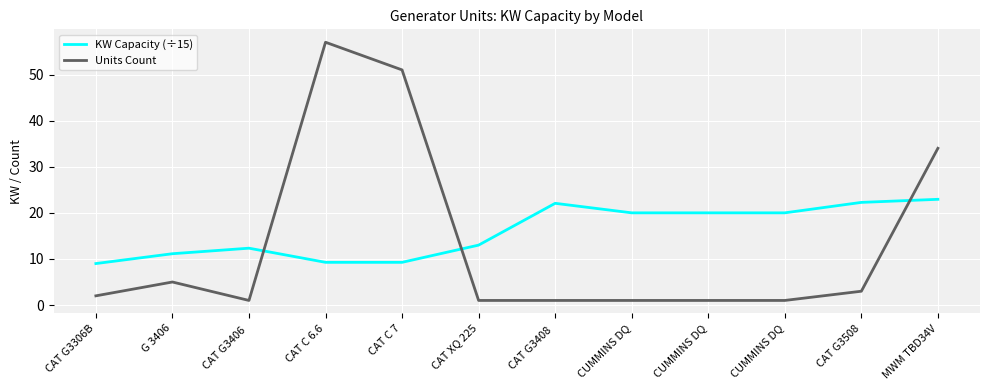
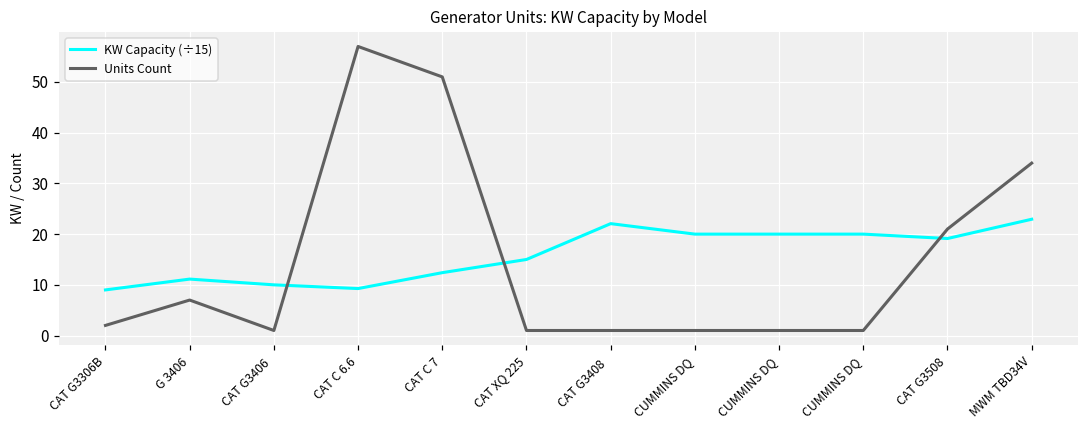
Units Count, G 3406: 5 -> 7
KW Capacity (÷15), CAT G3406: 12 -> 10
KW Capacity (÷15), CAT C 7: 9 -> 12
KW Capacity (÷15), CAT XQ 225: 13 -> 15
KW Capacity (÷15), CAT G3508: 22 -> 19
Units Count, CAT G3508: 3 -> 21
